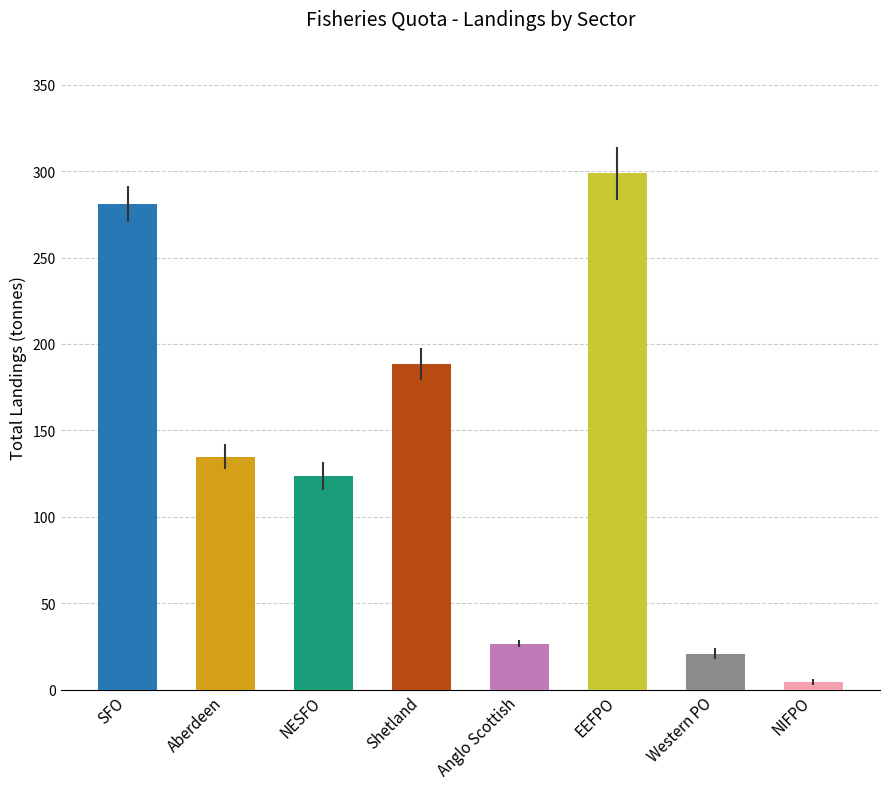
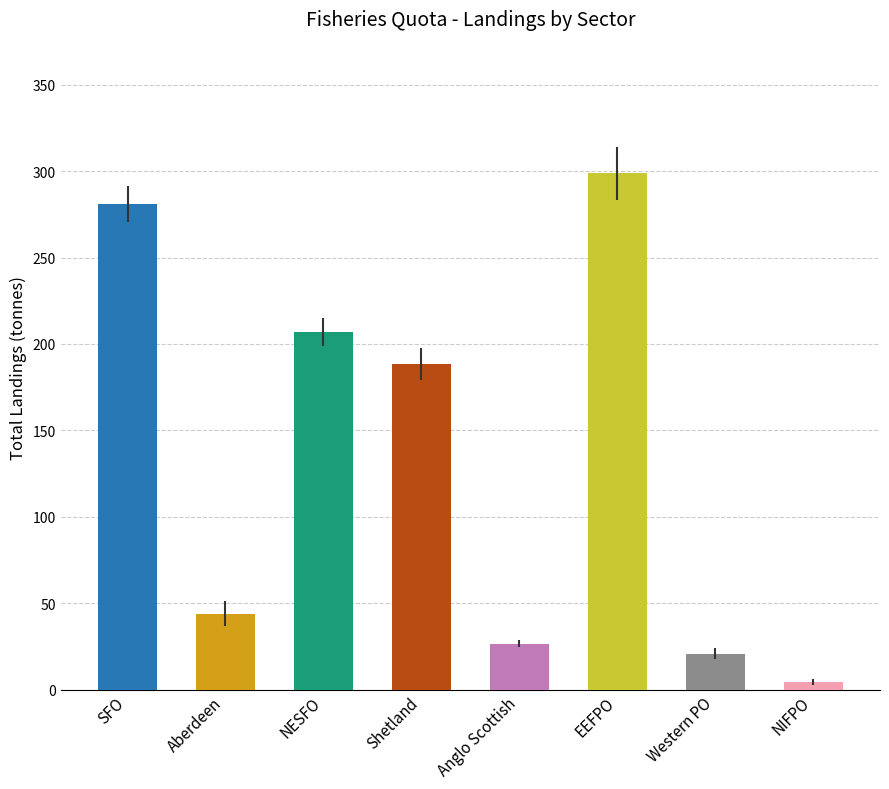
Aberdeen: 135 -> 44
NESFO: 124 -> 207
